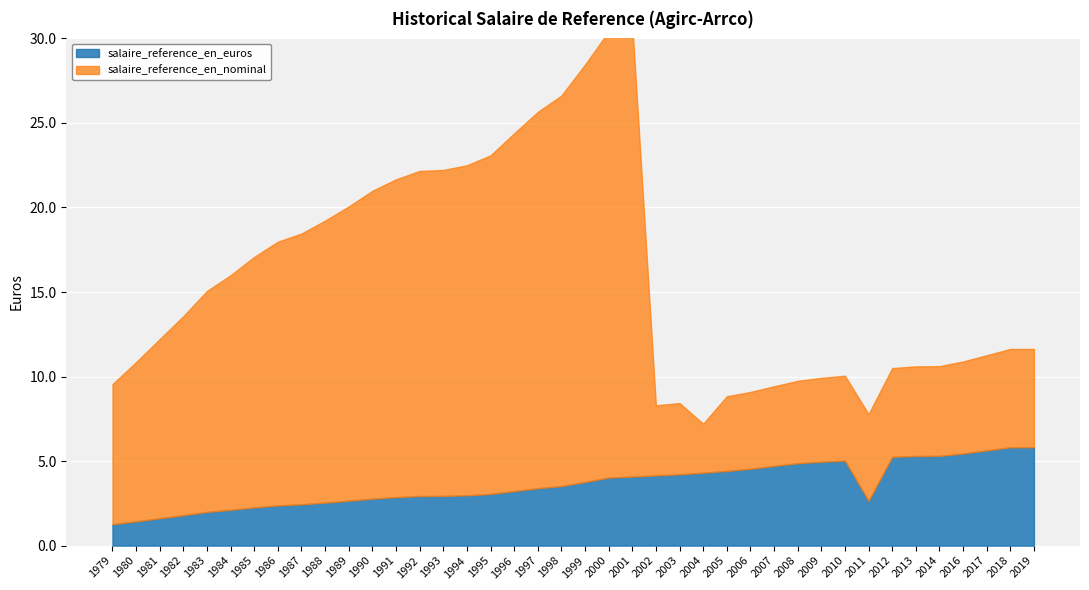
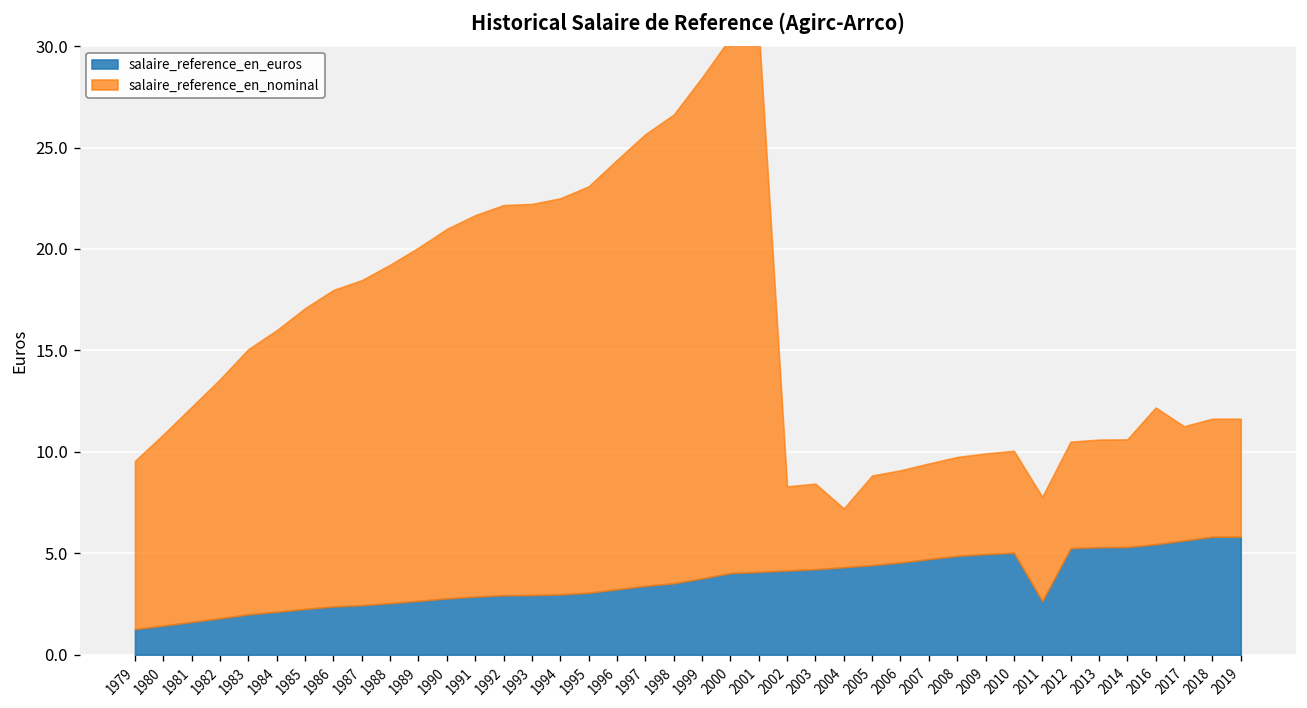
salaire_reference_en_nominal, 2016: 5.4 -> 6.7
